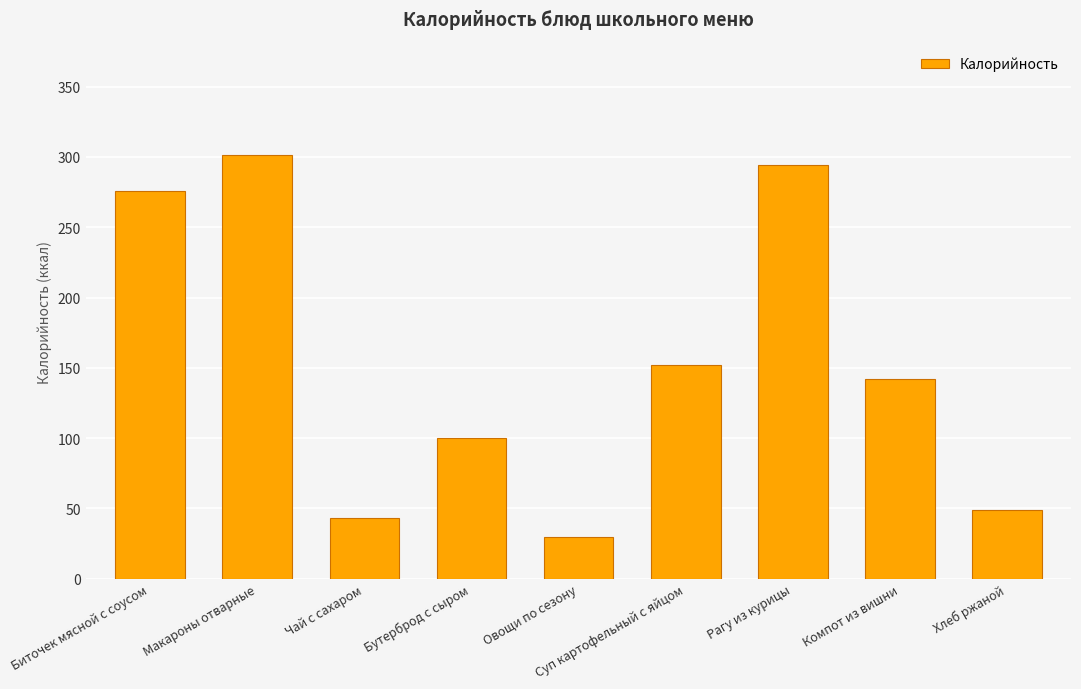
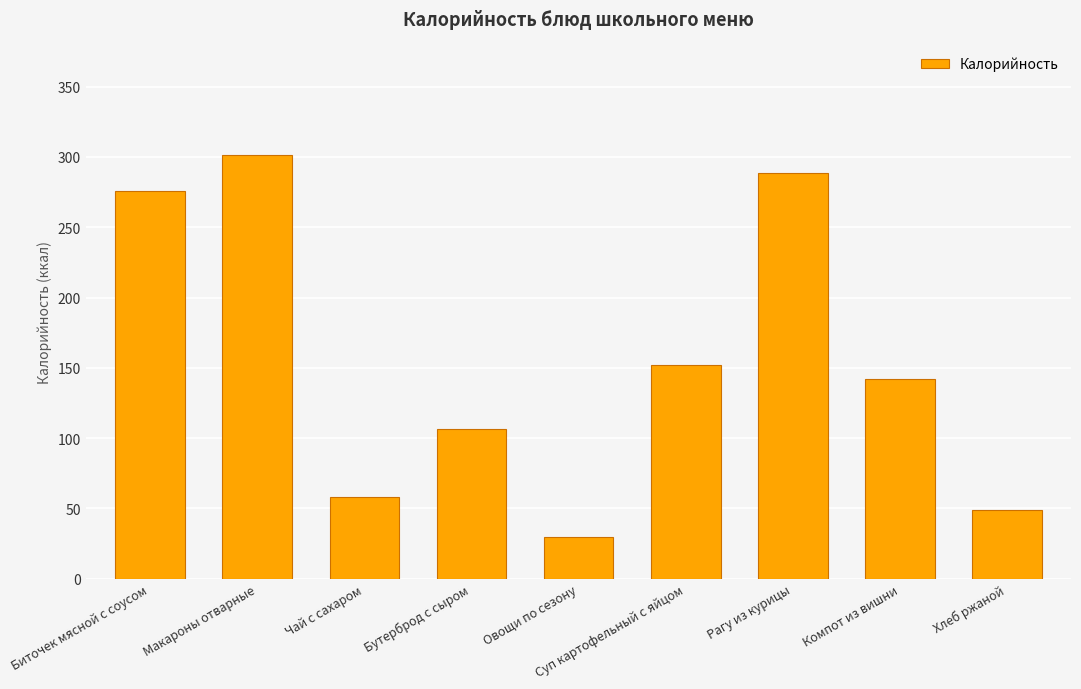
Чай с сахаром: 43 -> 58
Бутерброд с сыром: 100 -> 106
Рагу из курицы: 294 -> 289
